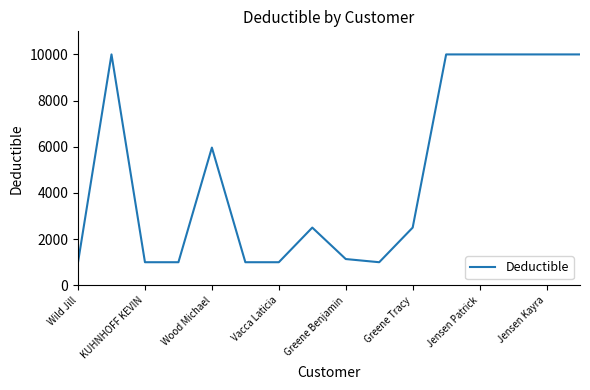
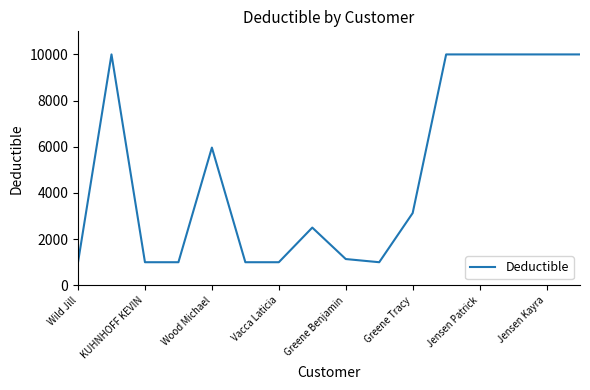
Greene Tracy: 2500 -> 3100
